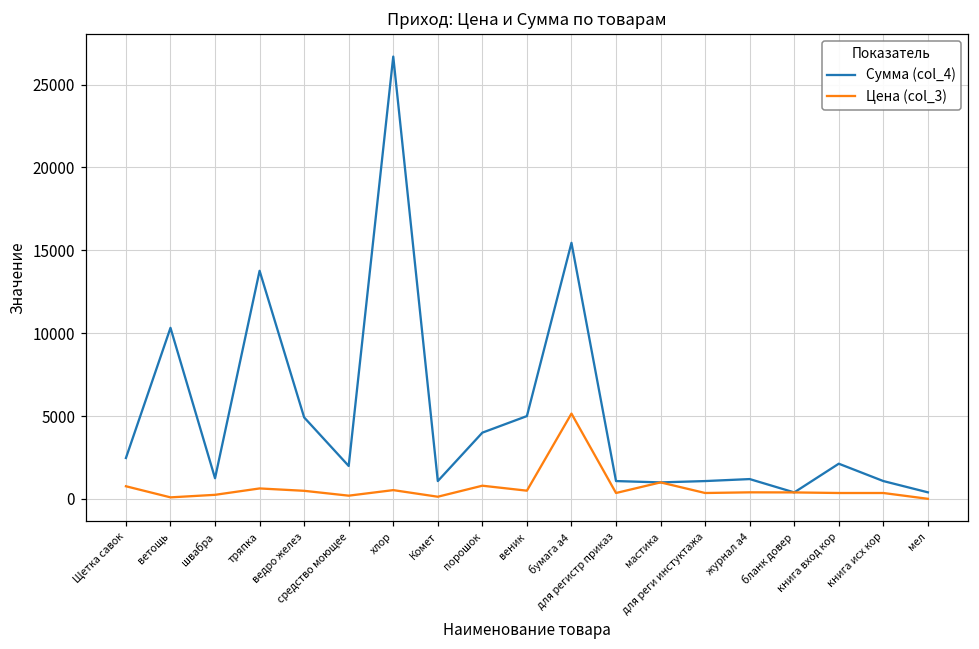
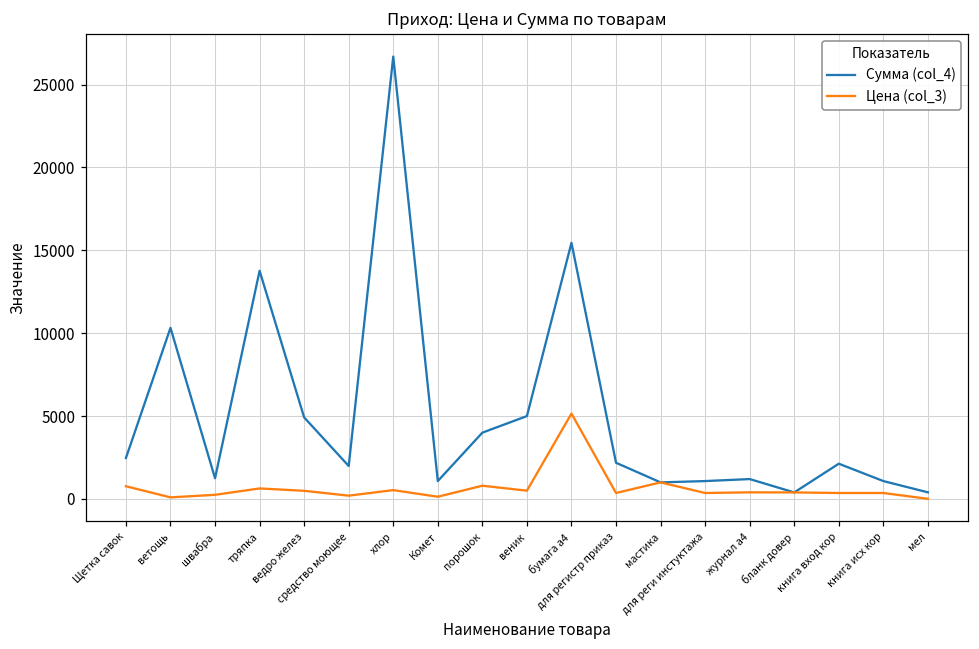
Сумма (col_4), для регистр приказ: 1100 -> 2200
